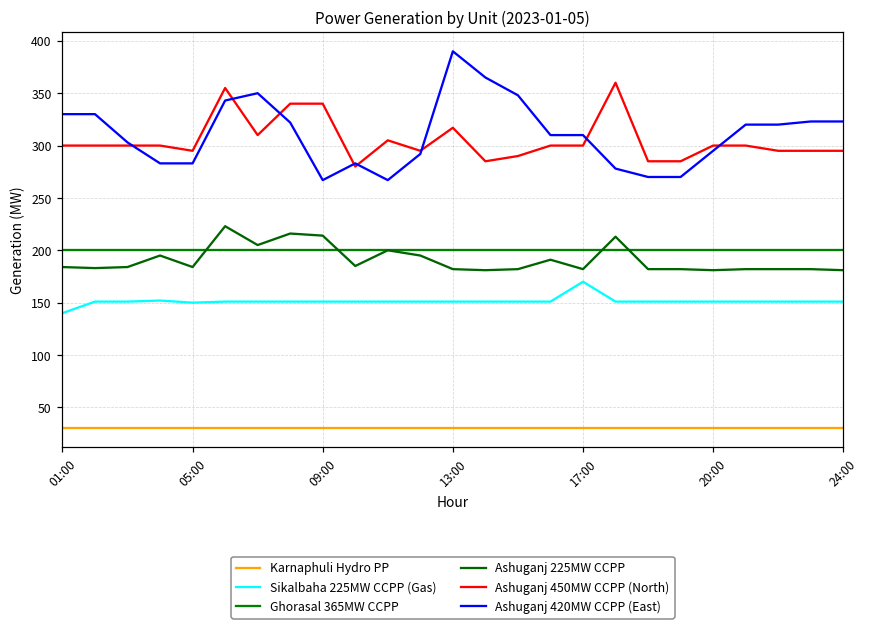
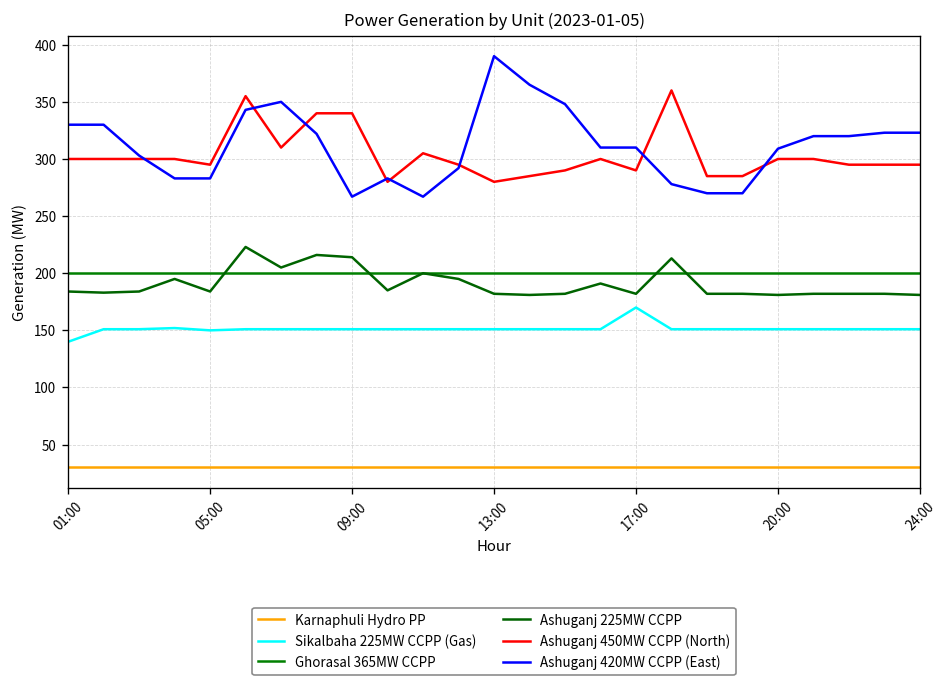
Ashuganj 450MW CCPP (North), 13:00: 320 -> 280
Ashuganj 450MW CCPP (North), 17:00: 300 -> 290
Ashuganj 420MW CCPP (East), 20:00: 300 -> 310
